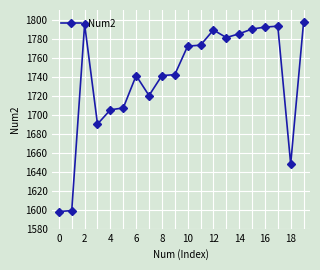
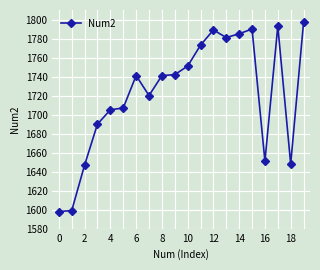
2: 1800 -> 1650
10: 1770 -> 1750
16: 1790 -> 1650
